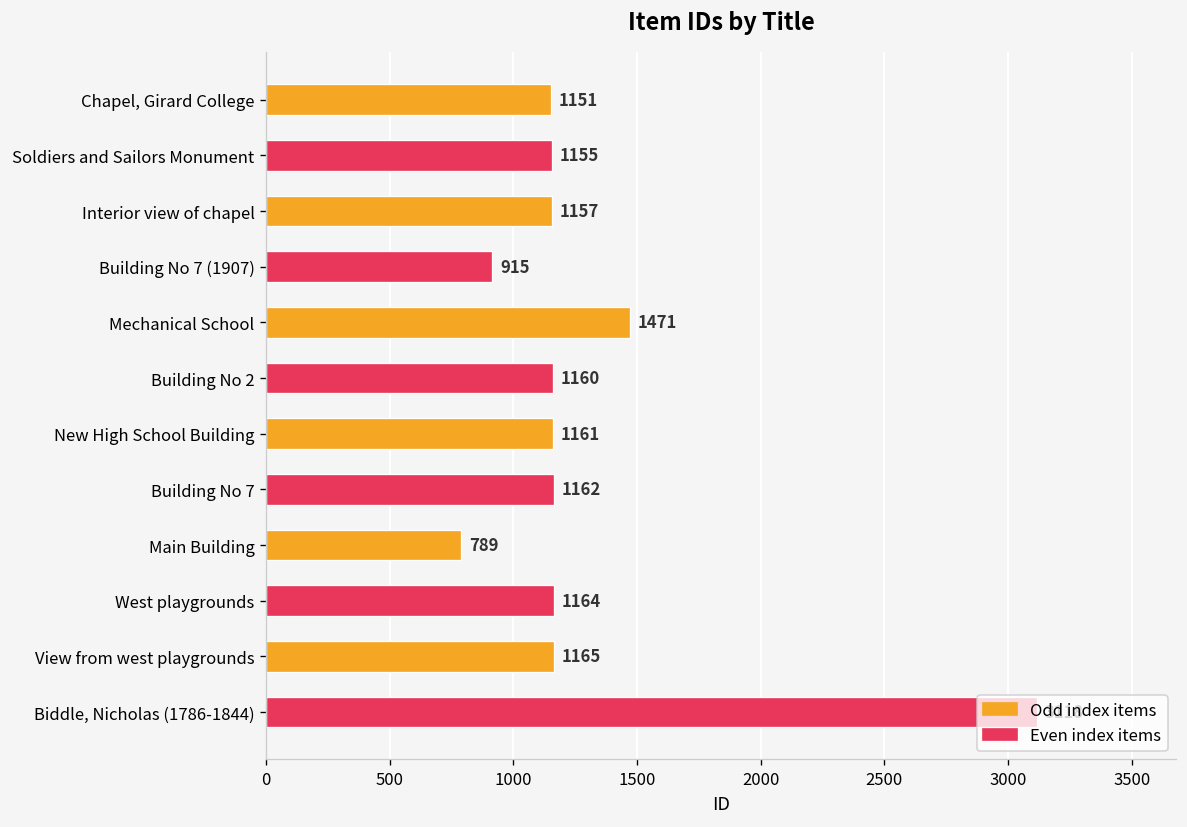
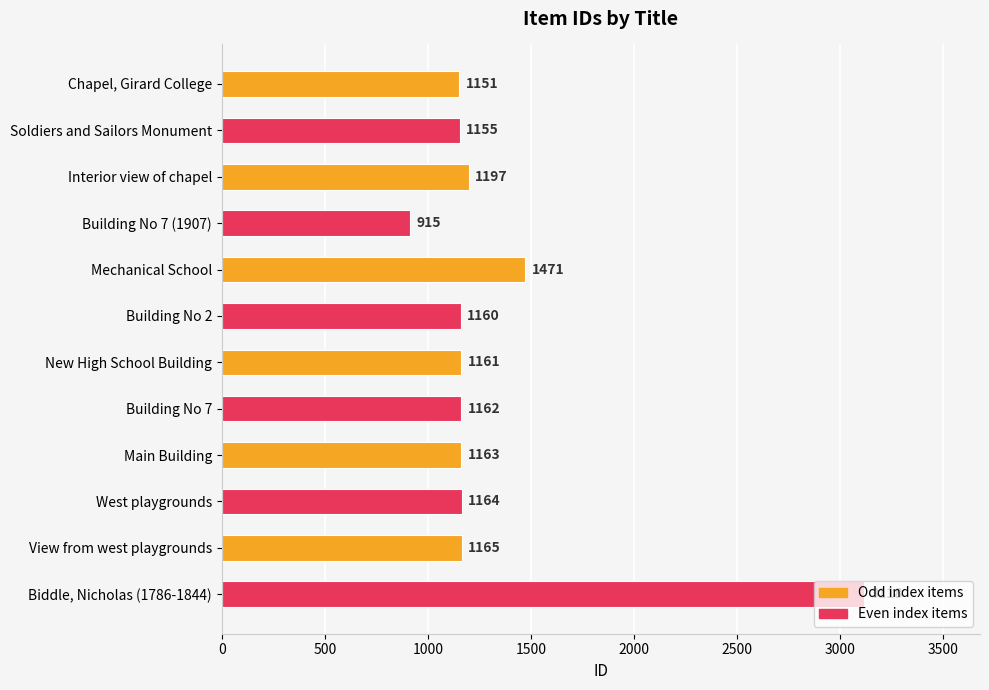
Interior view of chapel: 1157 -> 1197
Main Building: 789 -> 1163
